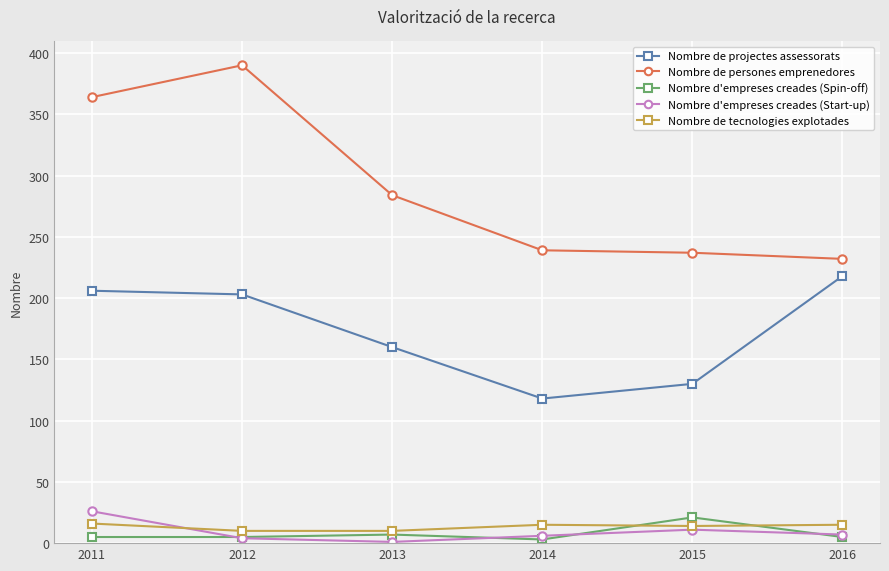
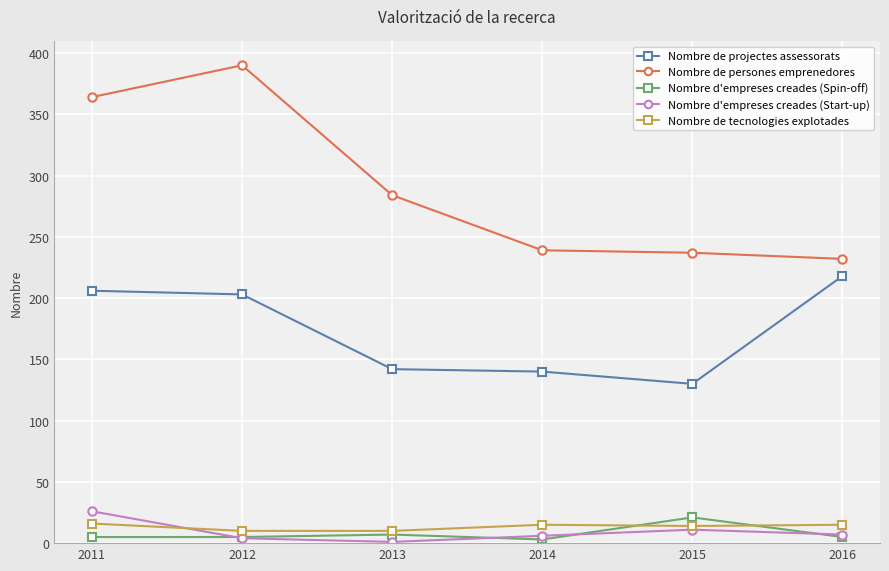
Nombre de projectes assessorats, 2013: 160 -> 142
Nombre de projectes assessorats, 2014: 118 -> 140
